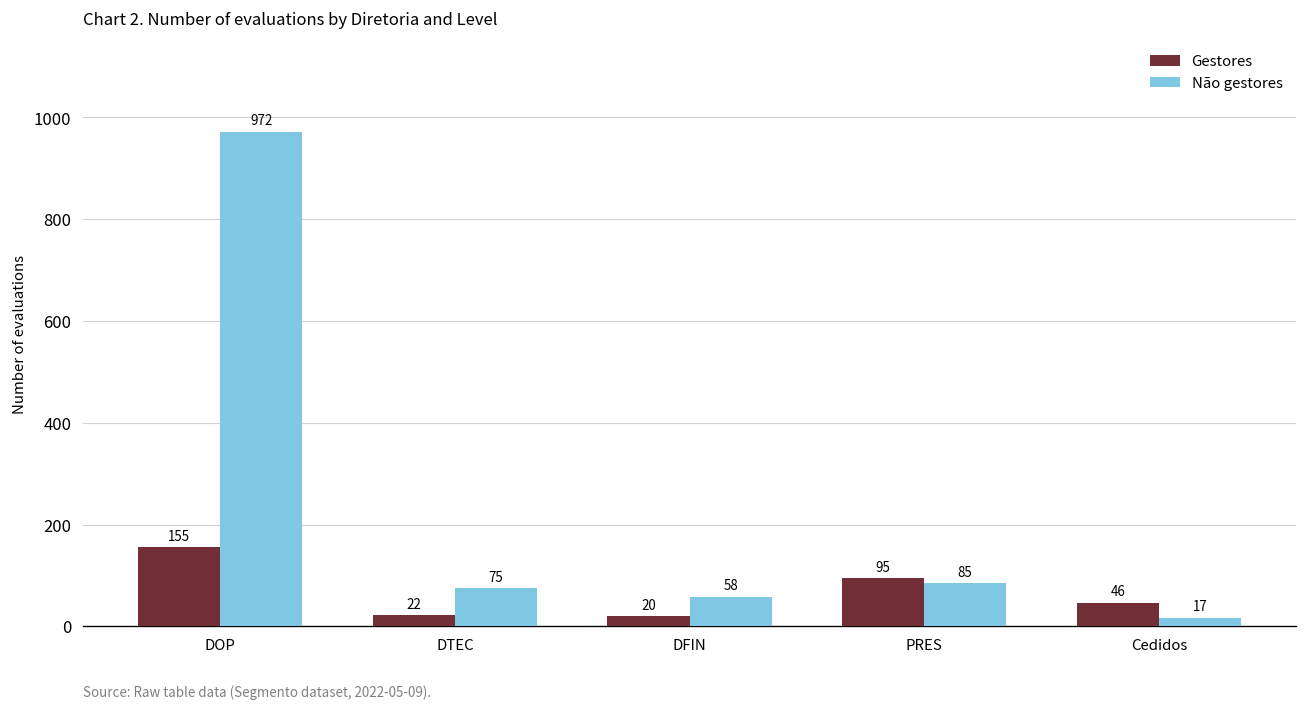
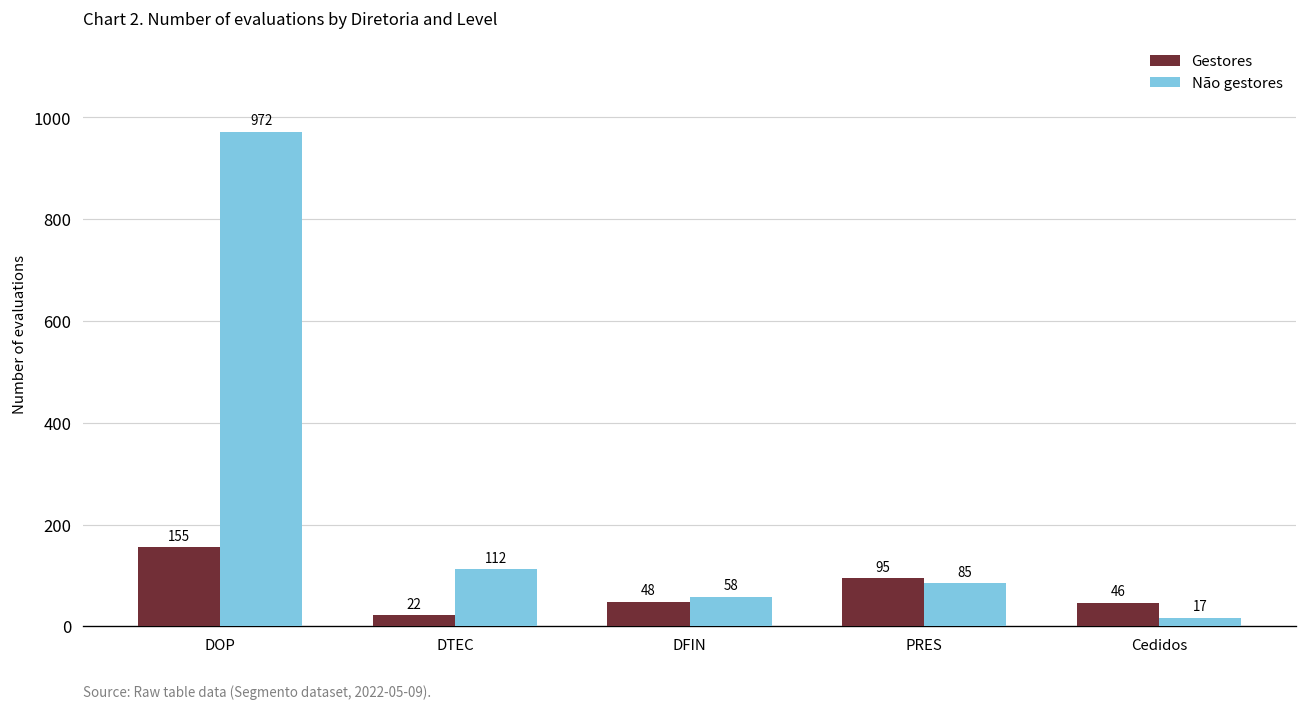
Não gestores, DTEC: 75 -> 112
Gestores, DFIN: 20 -> 48
